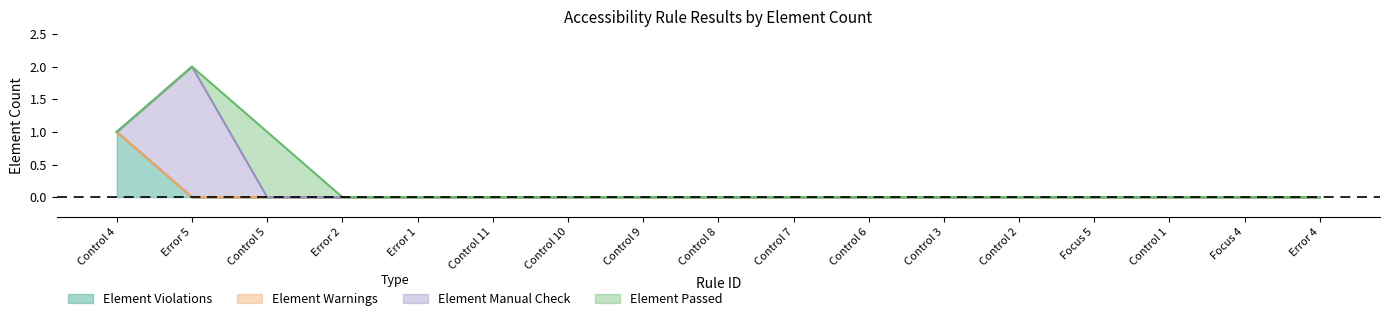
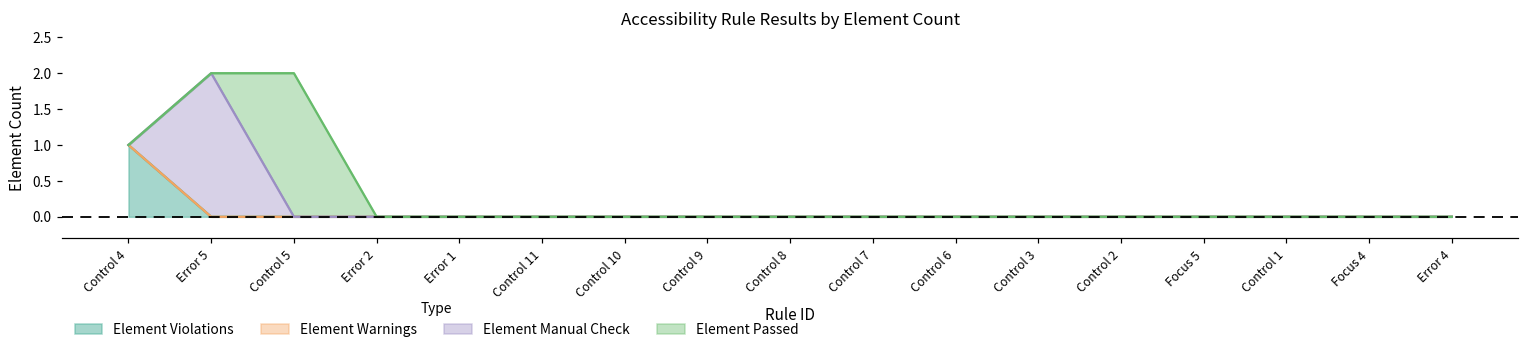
Element Passed, Control 5: 1 -> 2
